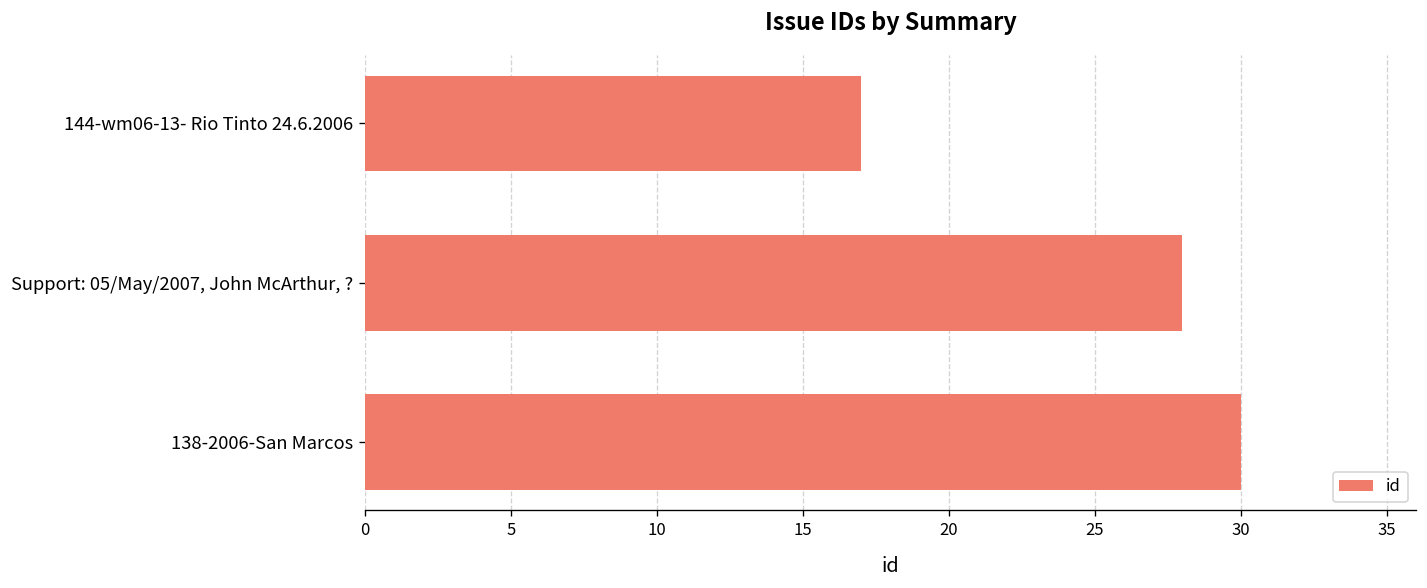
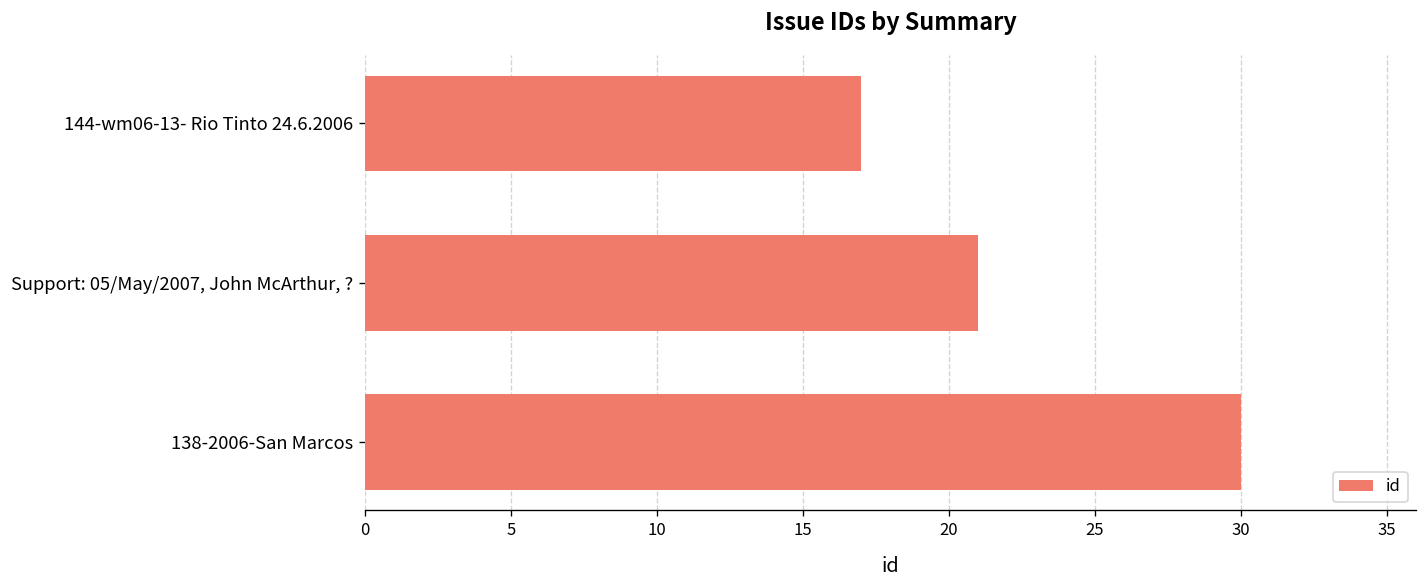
Support: 05/May/2007, John McArthur, ?: 28 -> 21
